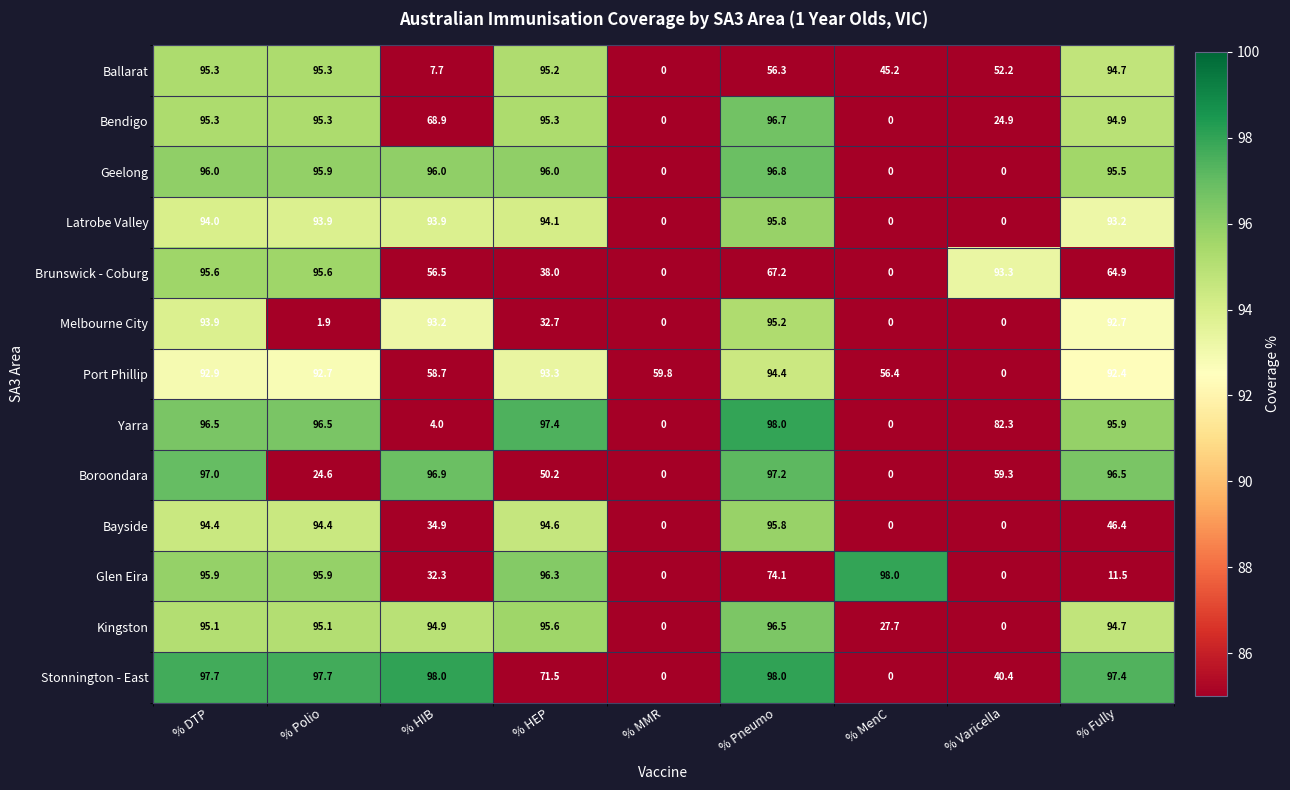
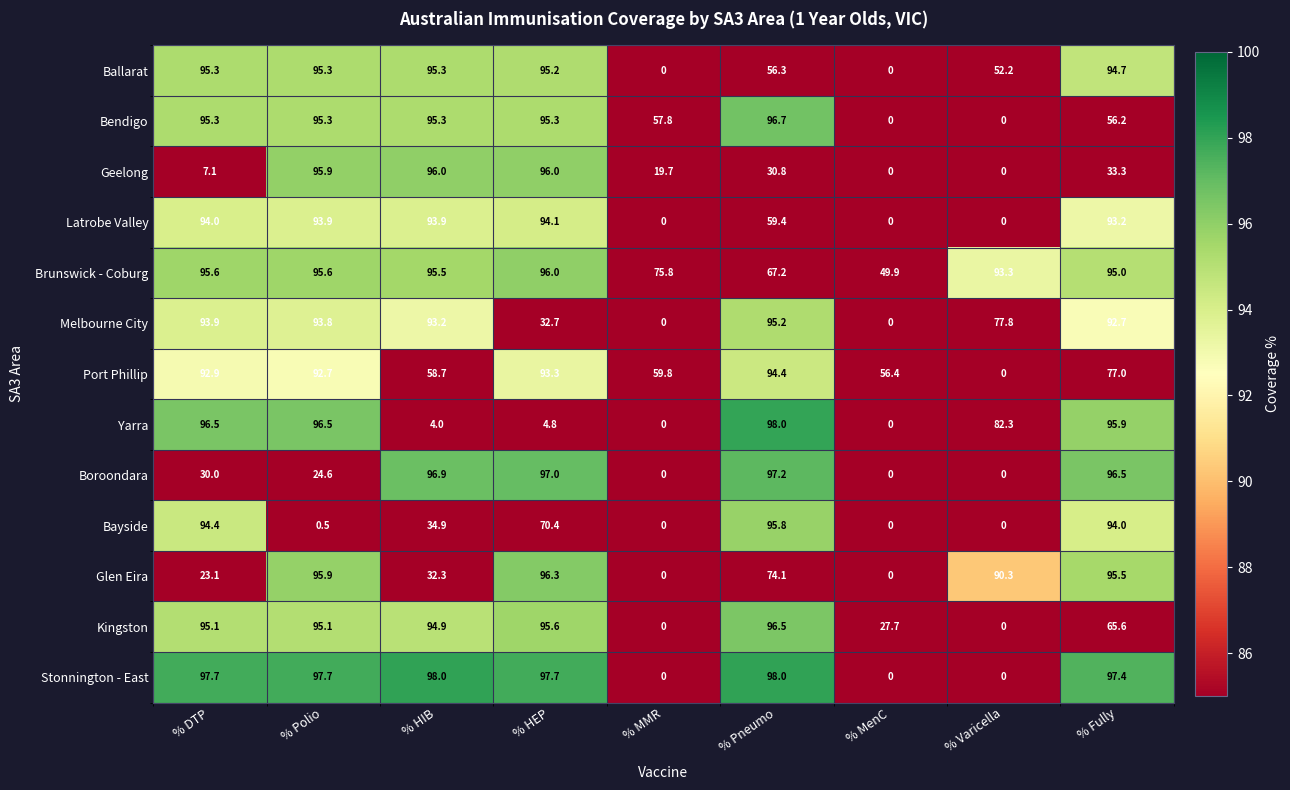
Ballarat, % HIB: 7.7 -> 95.3
Ballarat, % MenC: 45.2 -> 0
Bendigo, % HIB: 68.9 -> 95.3
Bendigo, % MMR: 0 -> 57.8
Bendigo, % Varicella: 24.9 -> 0
Bendigo, % Fully: 94.9 -> 56.2
Geelong, % DTP: 96.0 -> 7.1
Geelong, % MMR: 0 -> 19.7
Geelong, % Pneumo: 96.8 -> 30.8
Geelong, % Fully: 95.5 -> 33.3
Latrobe Valley, % Pneumo: 95.8 -> 59.4
Brunswick - Coburg, % HIB: 56.5 -> 95.5
Brunswick - Coburg, % HEP: 38.0 -> 96.0
Brunswick - Coburg, % MMR: 0 -> 75.8
Brunswick - Coburg, % MenC: 0 -> 49.9
Brunswick - Coburg, % Fully: 64.9 -> 95.0
Melbourne City, % Polio: 1.9 -> 93.8
Melbourne City, % Varicella: 0 -> 77.8
Port Phillip, % Fully: 92.4 -> 77.0
Yarra, % HEP: 97.4 -> 4.8
Boroondara, % DTP: 97.0 -> 30.0
Boroondara, % HEP: 50.2 -> 97.0
Boroondara, % Varicella: 59.3 -> 0
Bayside, % Polio: 94.4 -> 0.5
Bayside, % HEP: 94.6 -> 70.4
Bayside, % Fully: 46.4 -> 94.0
Glen Eira, % DTP: 95.9 -> 23.1
Glen Eira, % MenC: 98.0 -> 0
Glen Eira, % Varicella: 0 -> 90.3
Glen Eira, % Fully: 11.5 -> 95.5
Kingston, % Fully: 94.7 -> 65.6
Stonnington - East, % HEP: 71.5 -> 97.7
Stonnington - East, % Varicella: 40.4 -> 0
